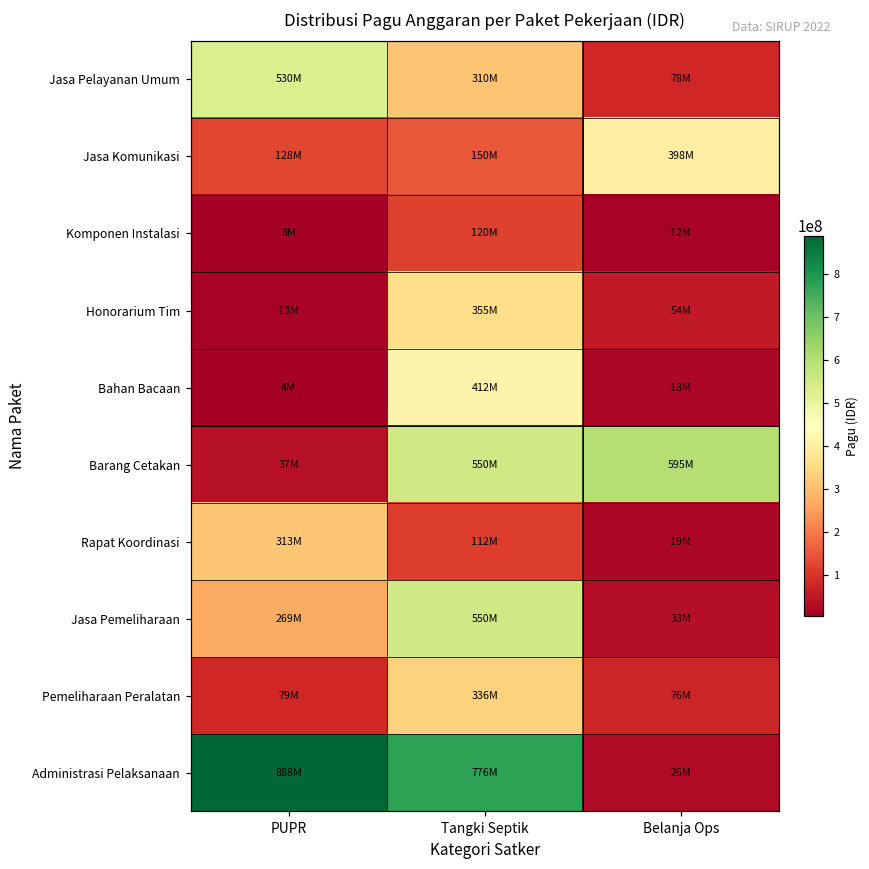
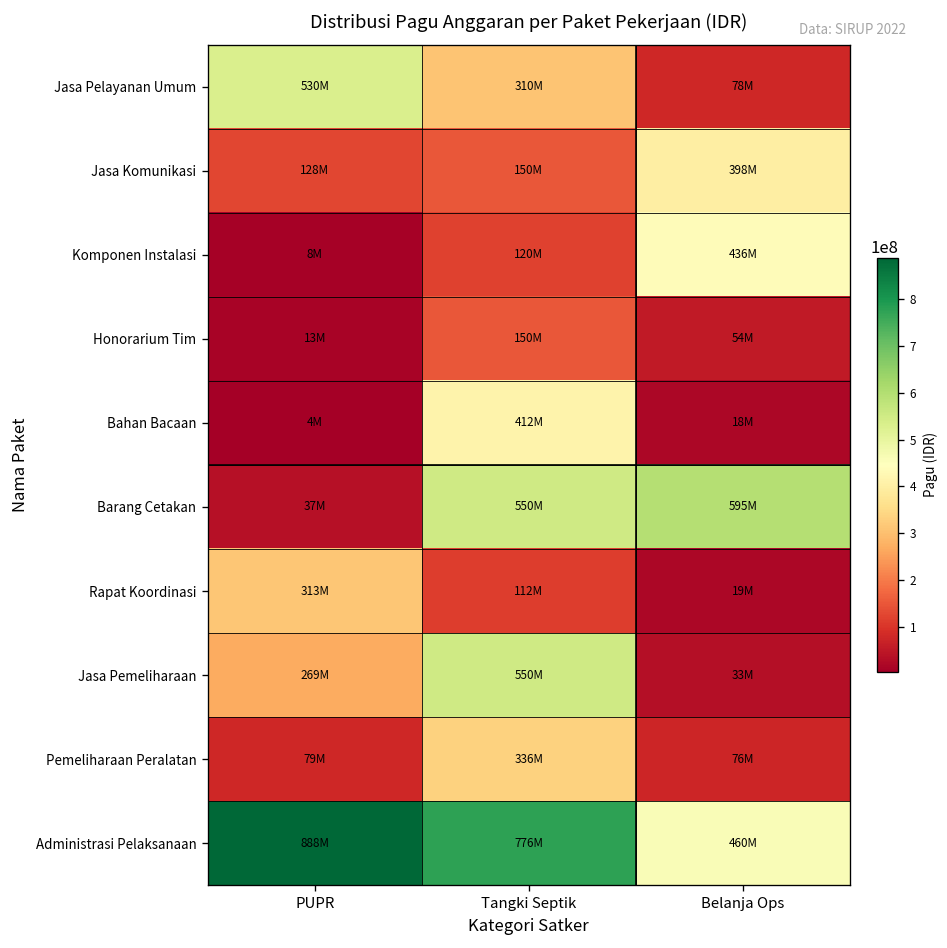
Komponen Instalasi, Belanja Ops: 12M -> 436M
Honorarium Tim, Tangki Septik: 355M -> 150M
Administrasi Pelaksanaan, Belanja Ops: 26M -> 460M
